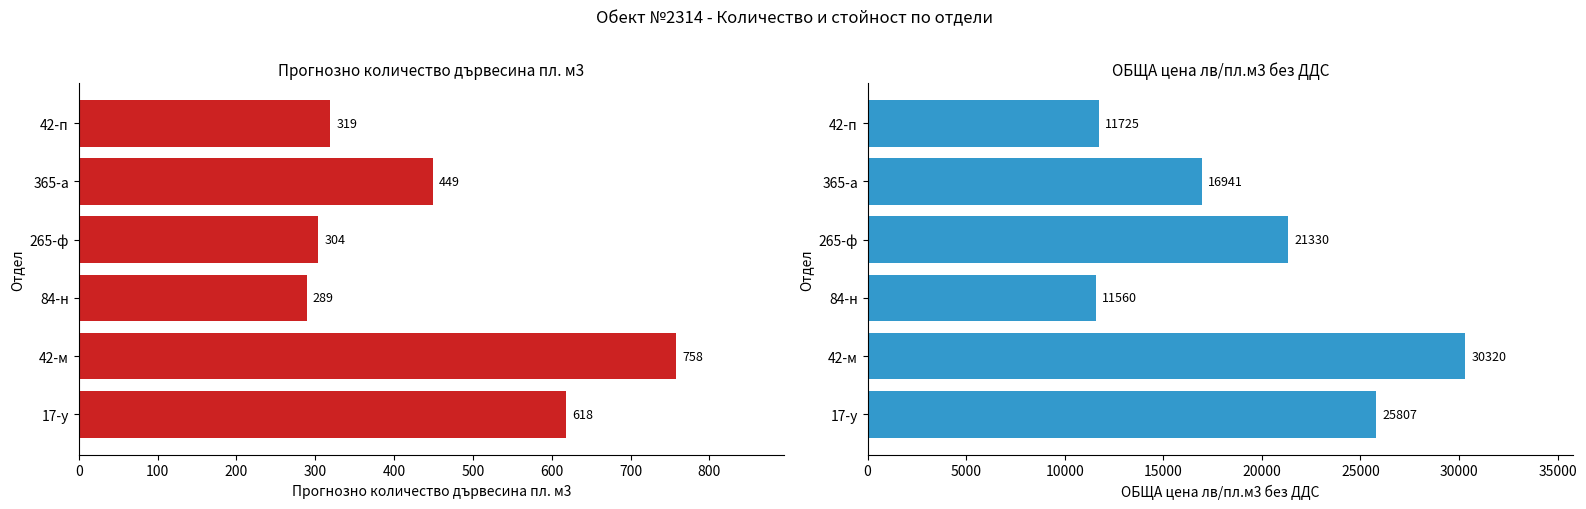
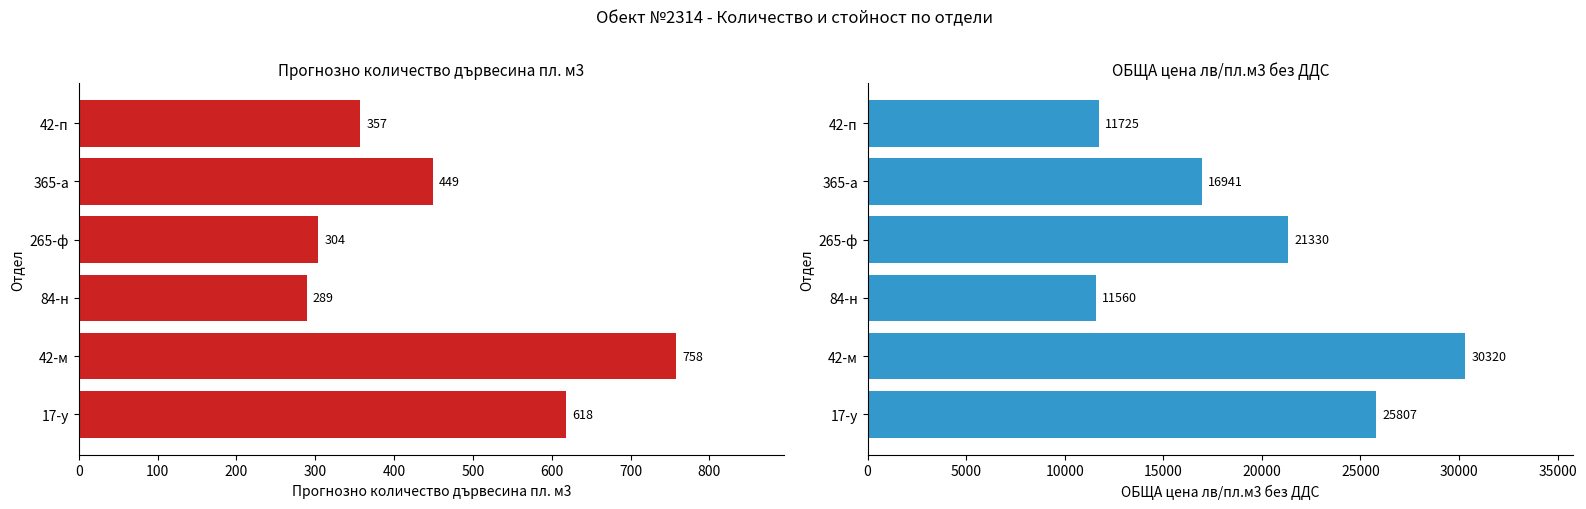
Прогнозно количество дървесина пл. м3, 42-п: 319 -> 357
